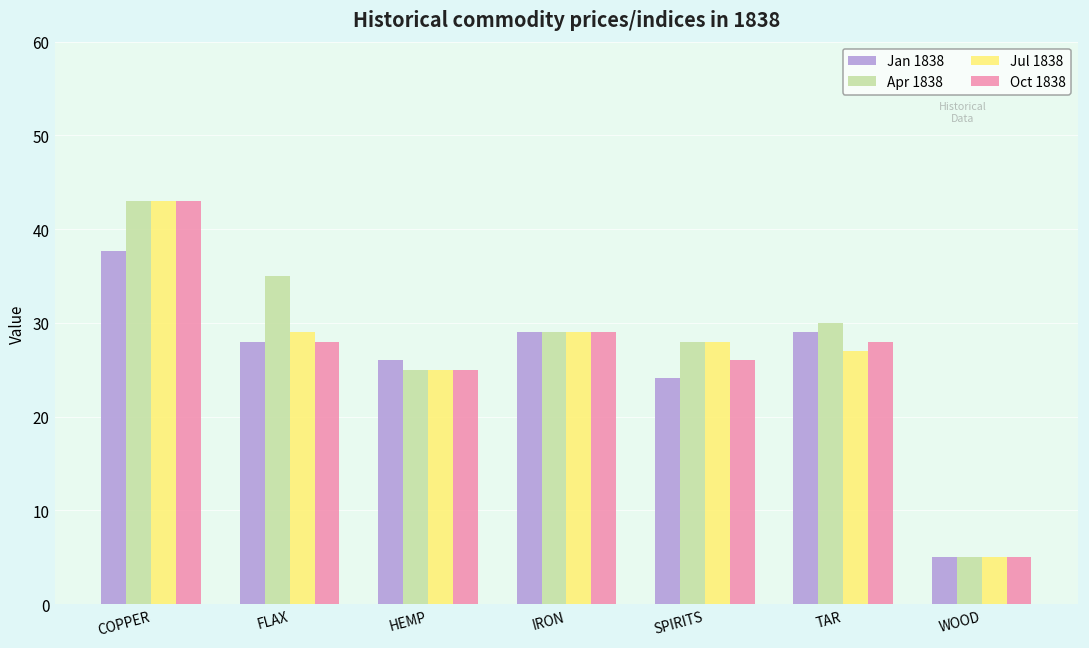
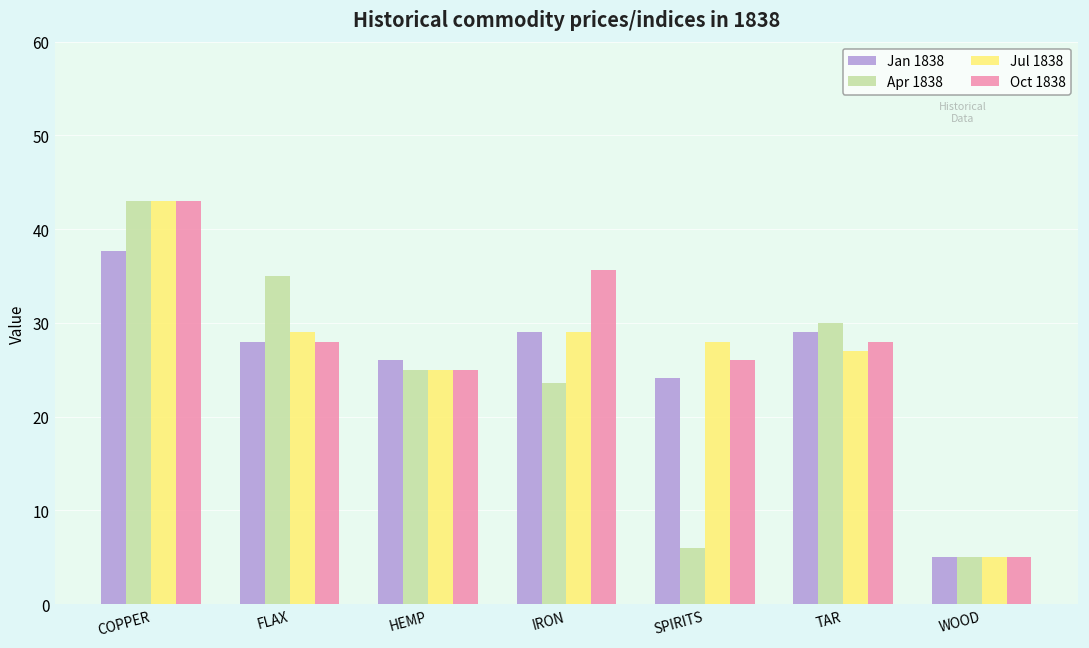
Apr 1838, IRON: 29 -> 24
Oct 1838, IRON: 29 -> 36
Apr 1838, SPIRITS: 28 -> 6
